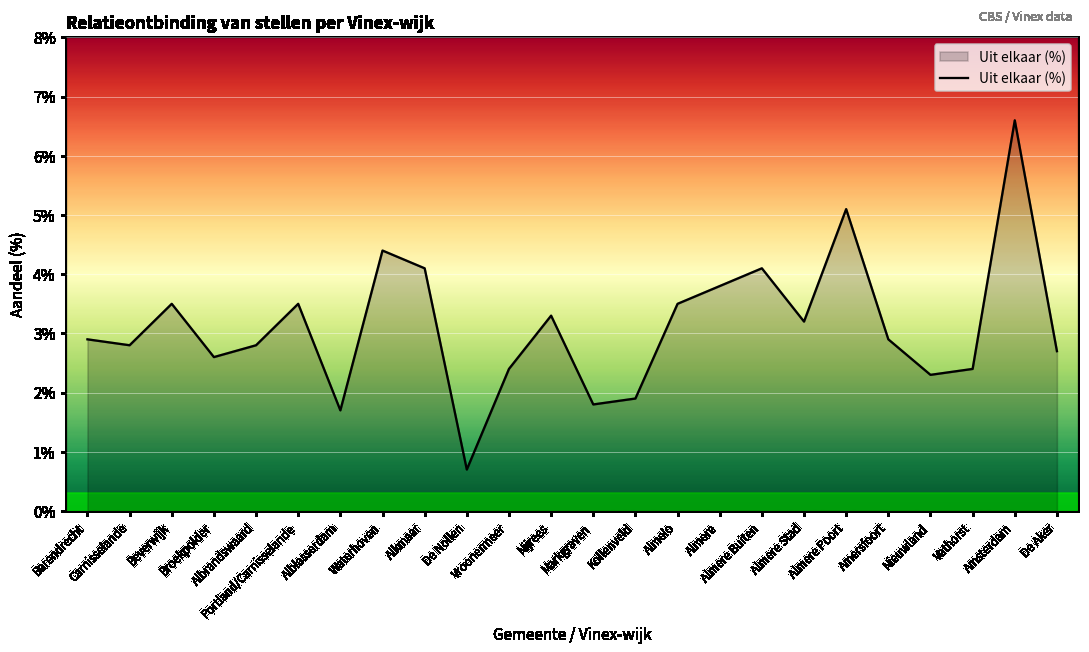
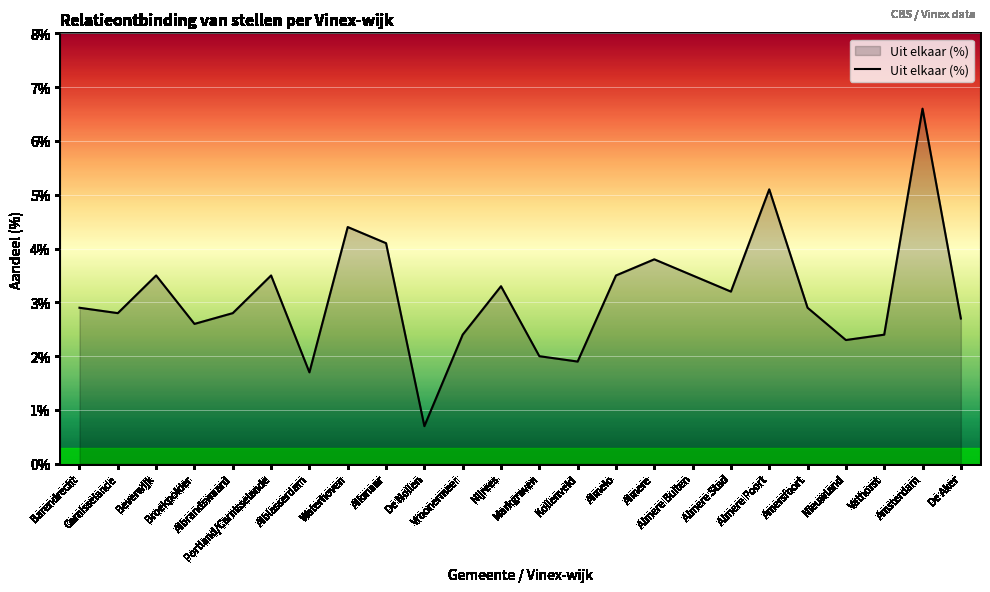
Markgraven: 1.8% -> 2.0%
Almere Buiten: 4.1% -> 3.5%
